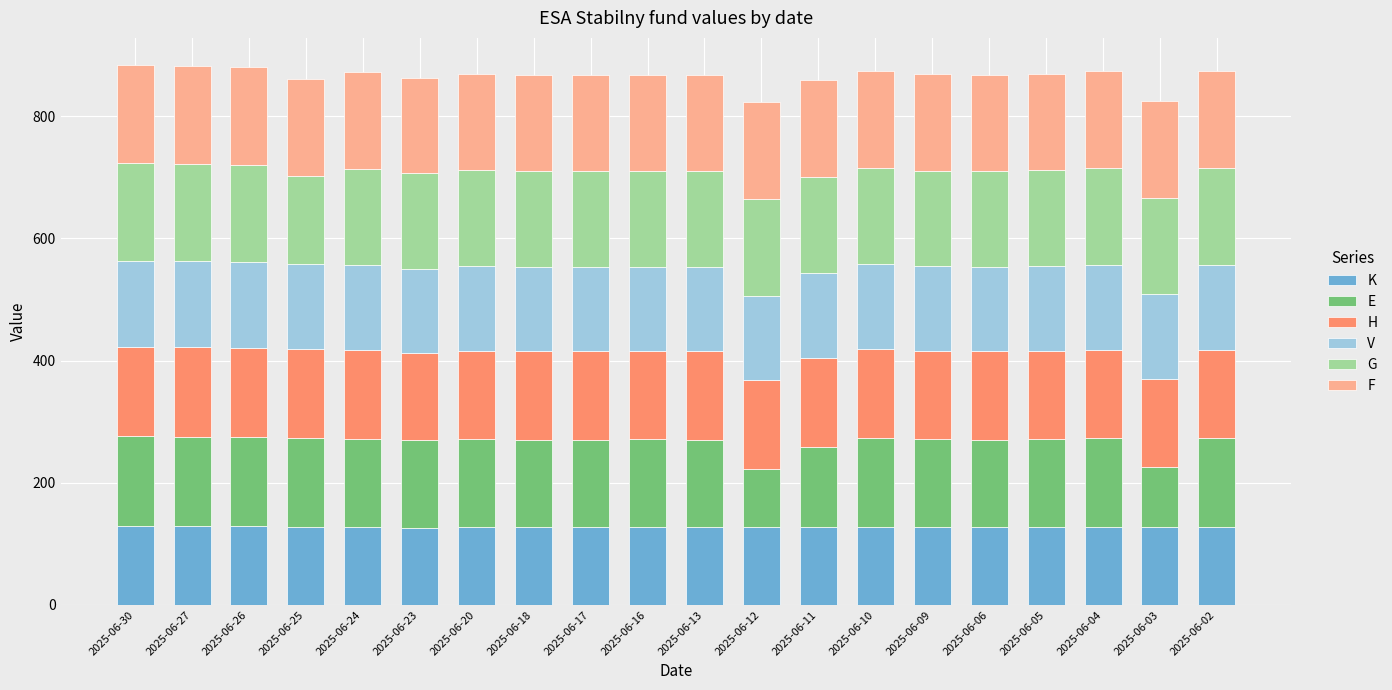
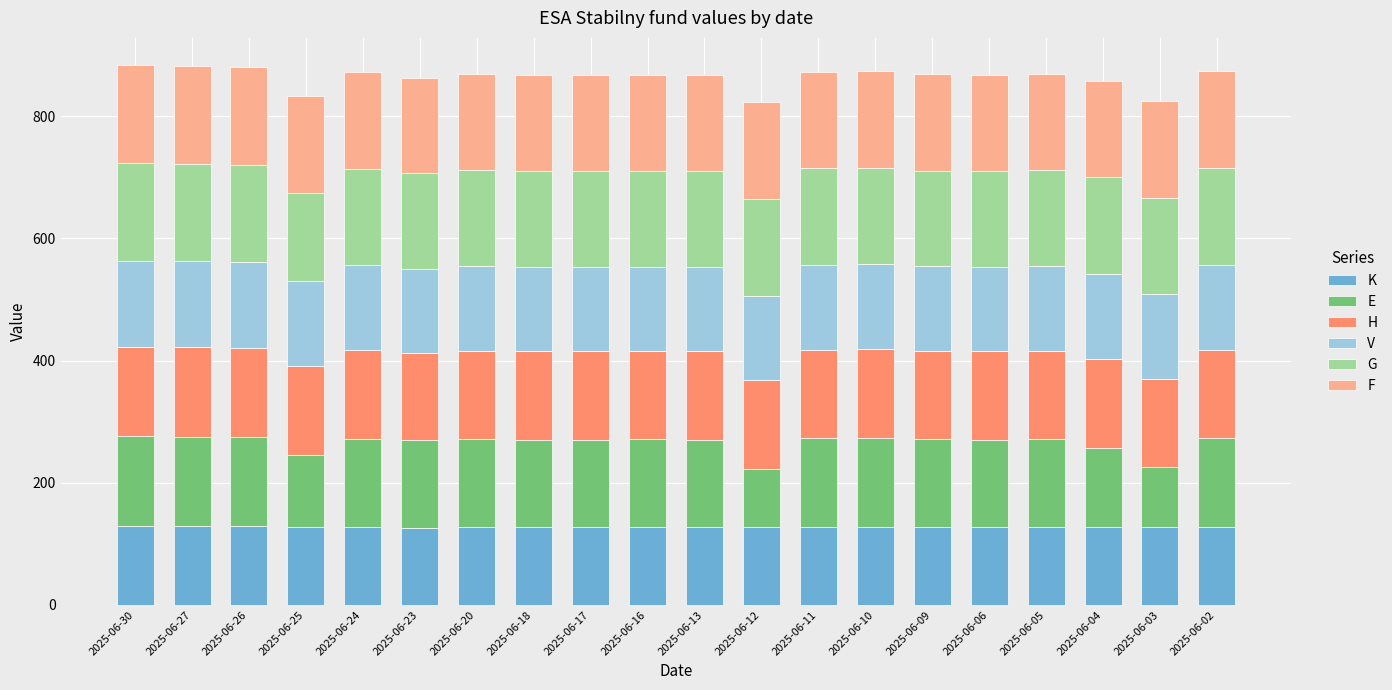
E, 2025-06-25: 140 -> 120
E, 2025-06-11: 130 -> 140
E, 2025-06-04: 140 -> 130
